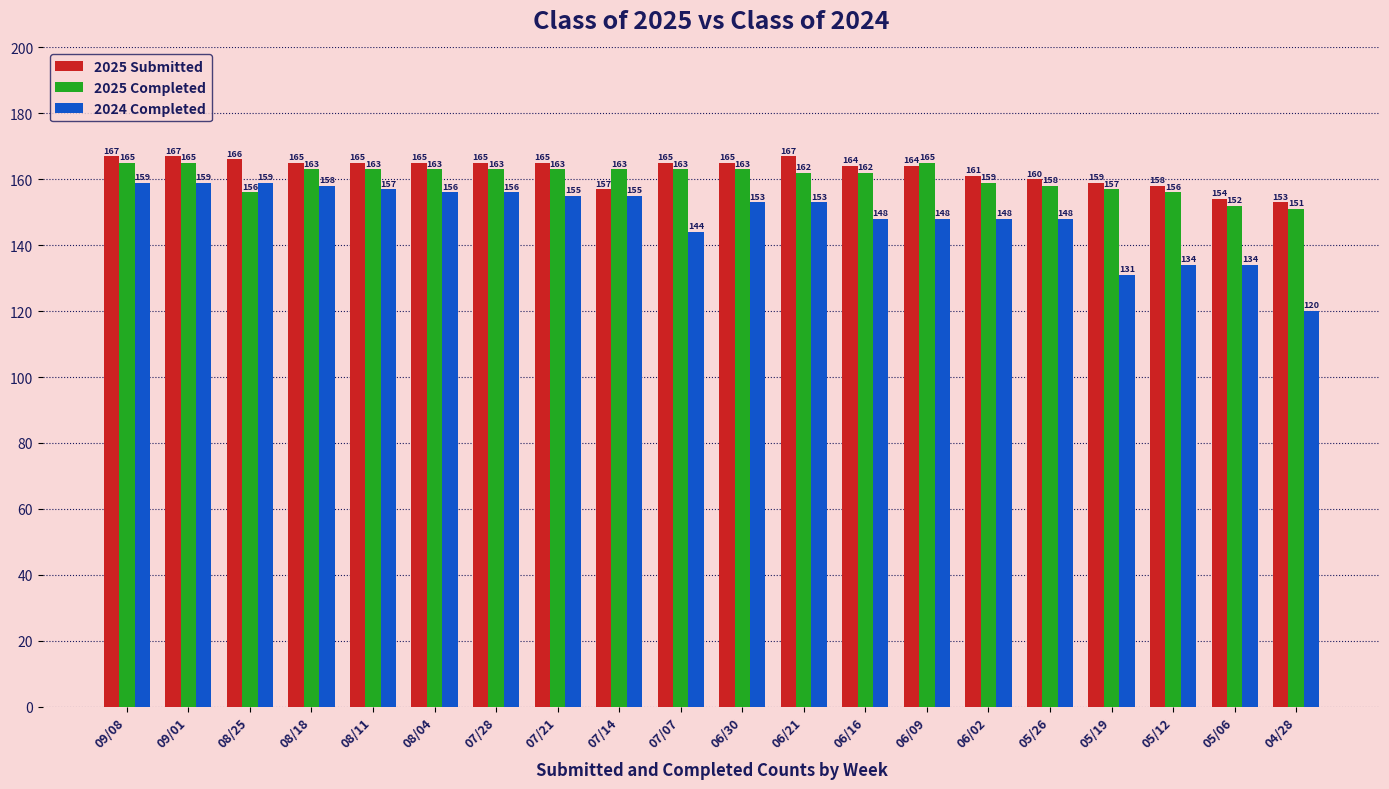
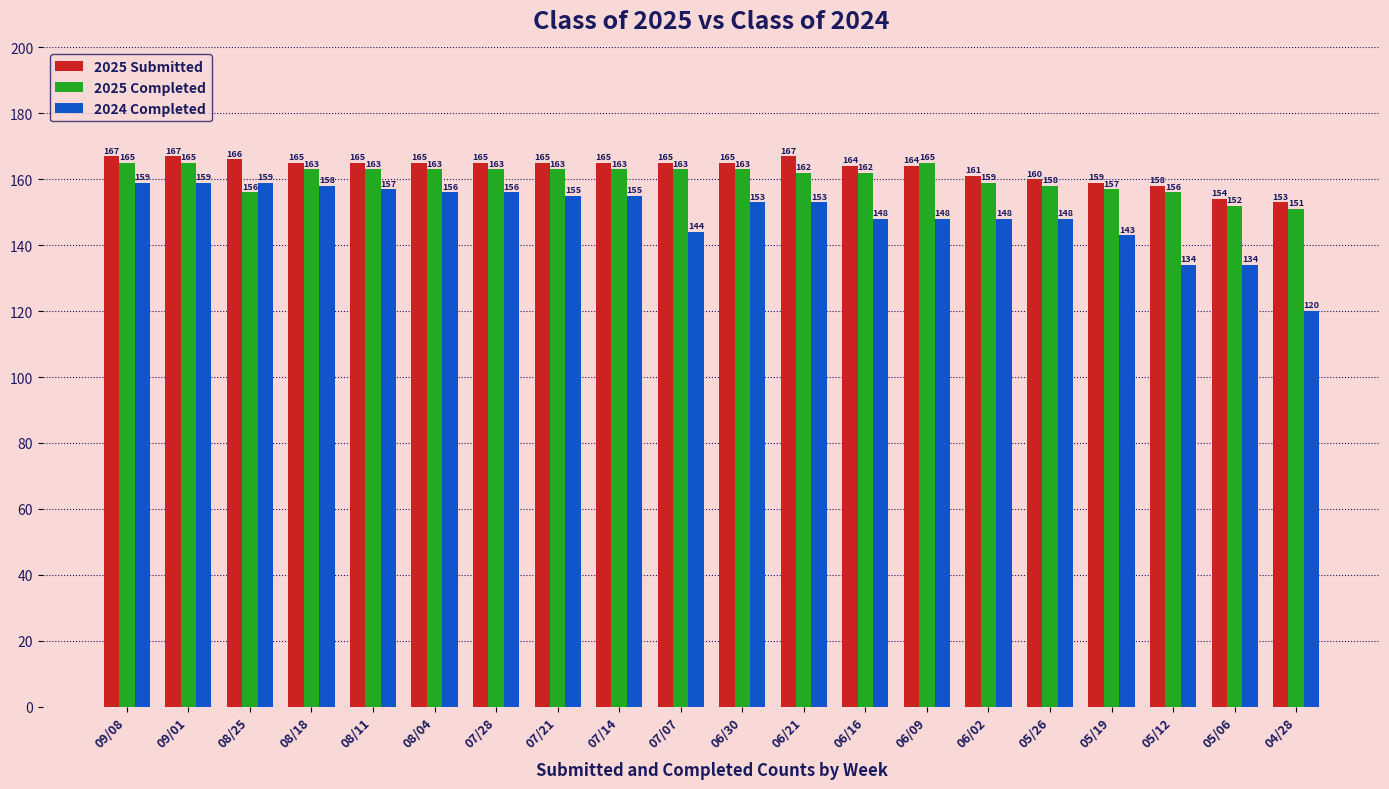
2025 Submitted, 07/14: 157 -> 165
2024 Completed, 05/19: 131 -> 143
